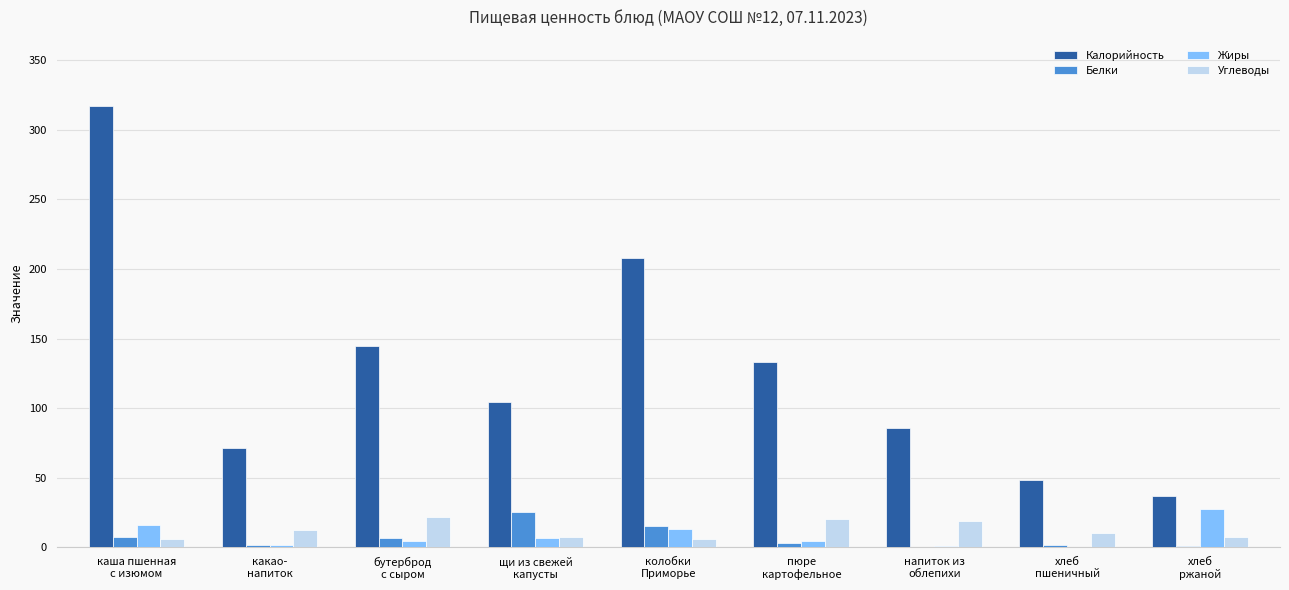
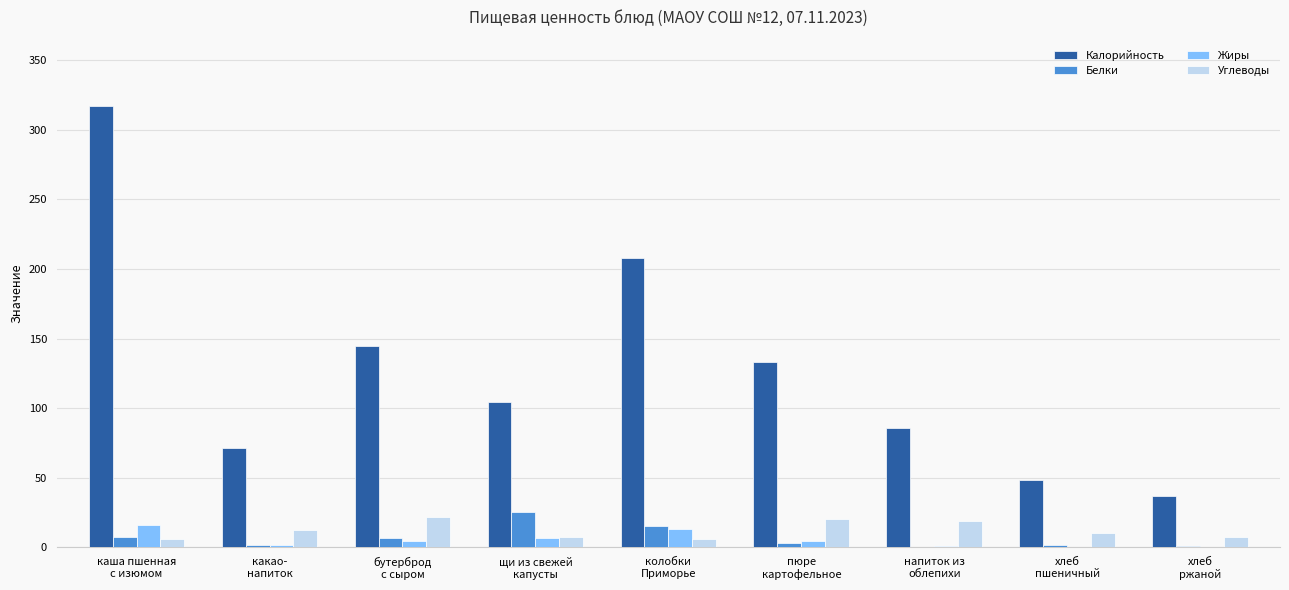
Жиры, хлеб ржаной: 27 -> 0
